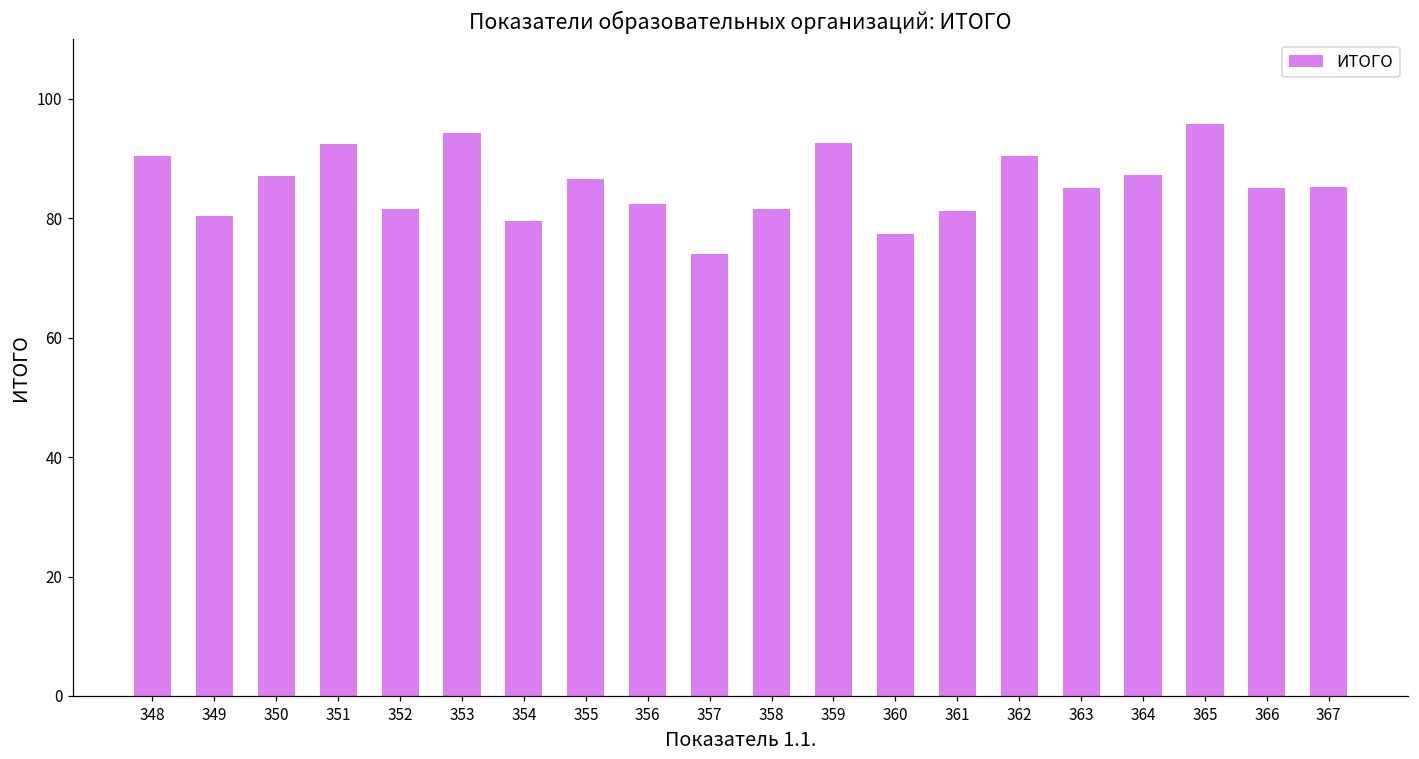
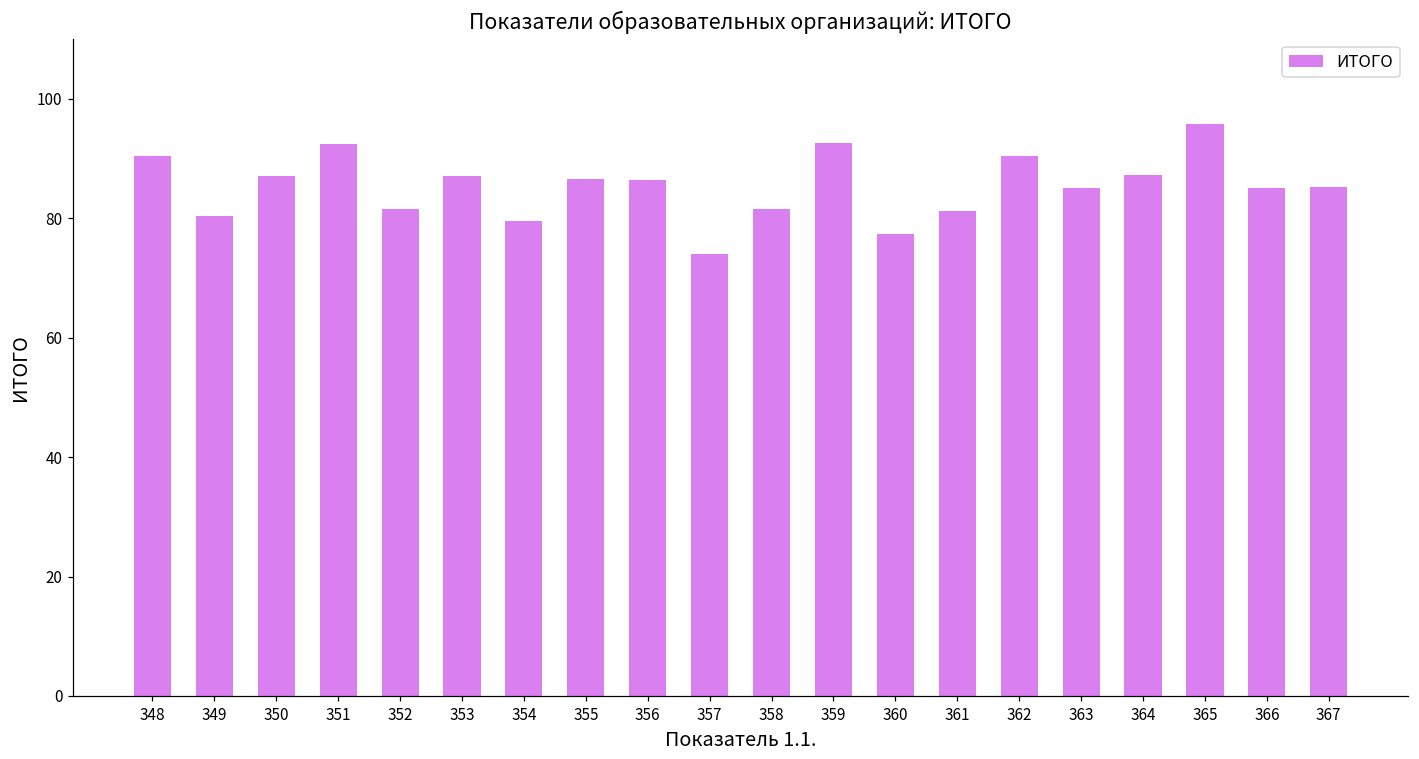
353: 94 -> 87
356: 82 -> 86
